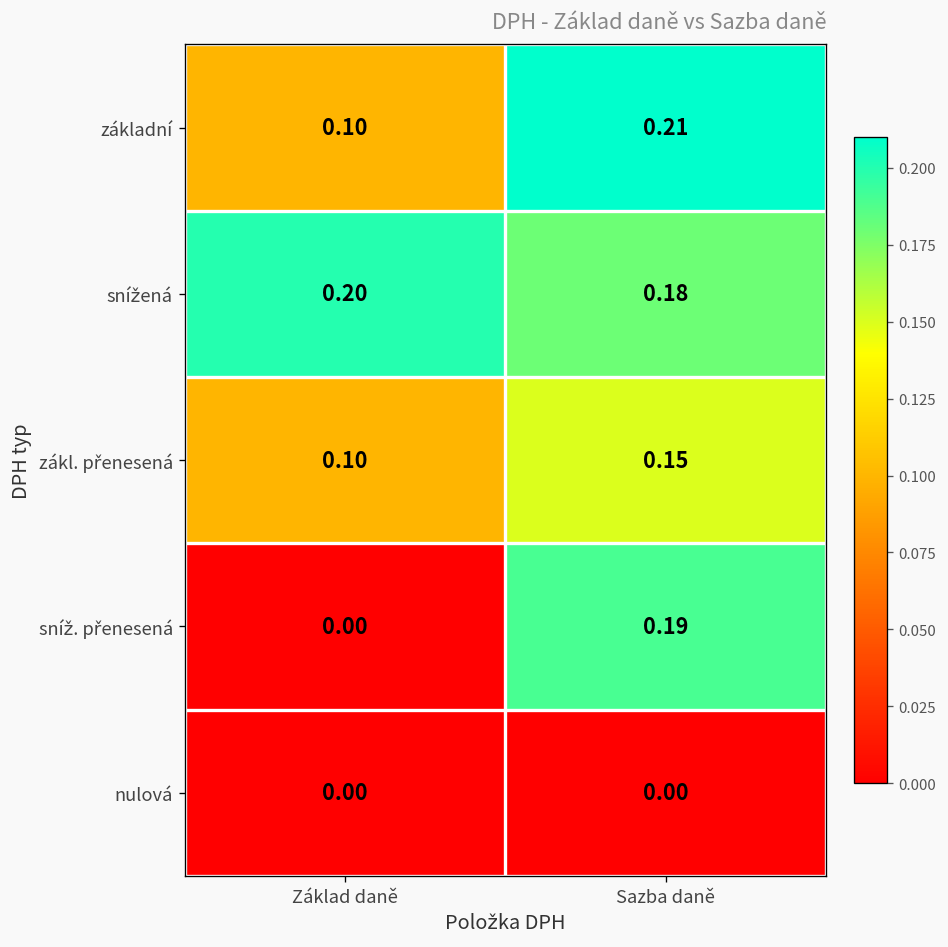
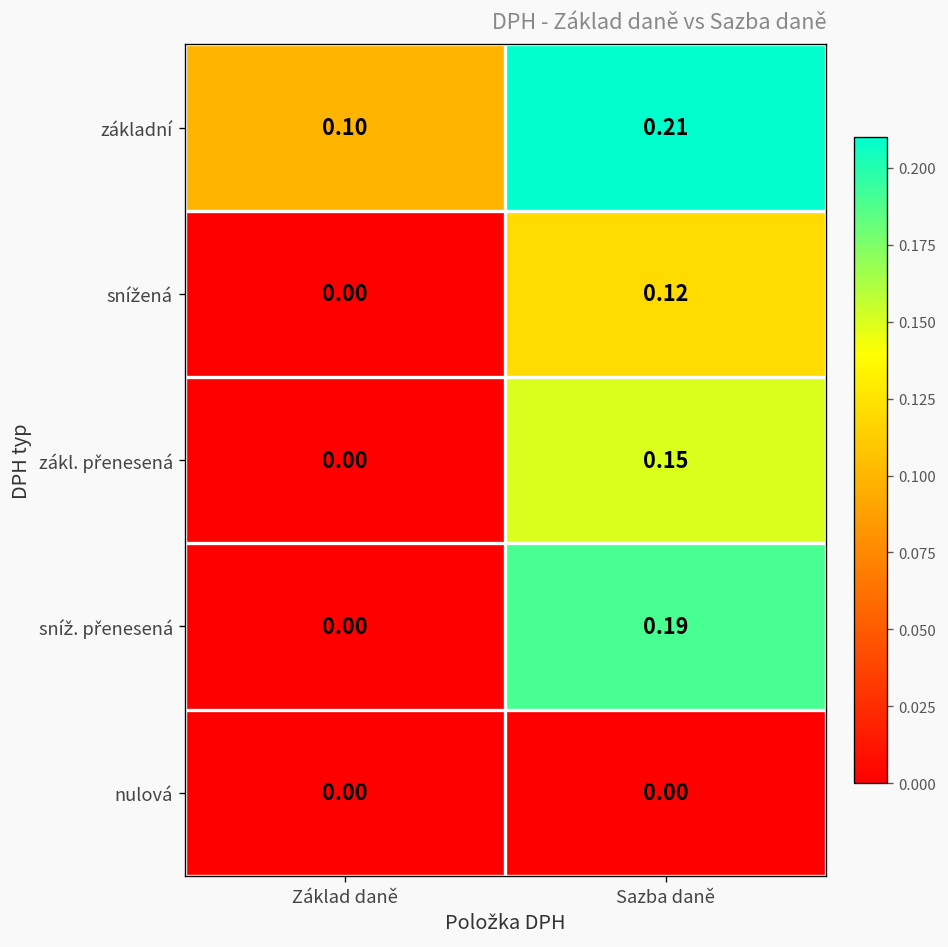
snížená, Základ daně: 0.20 -> 0.00
snížená, Sazba daně: 0.18 -> 0.12
zákl. přenesená, Základ daně: 0.10 -> 0.00
